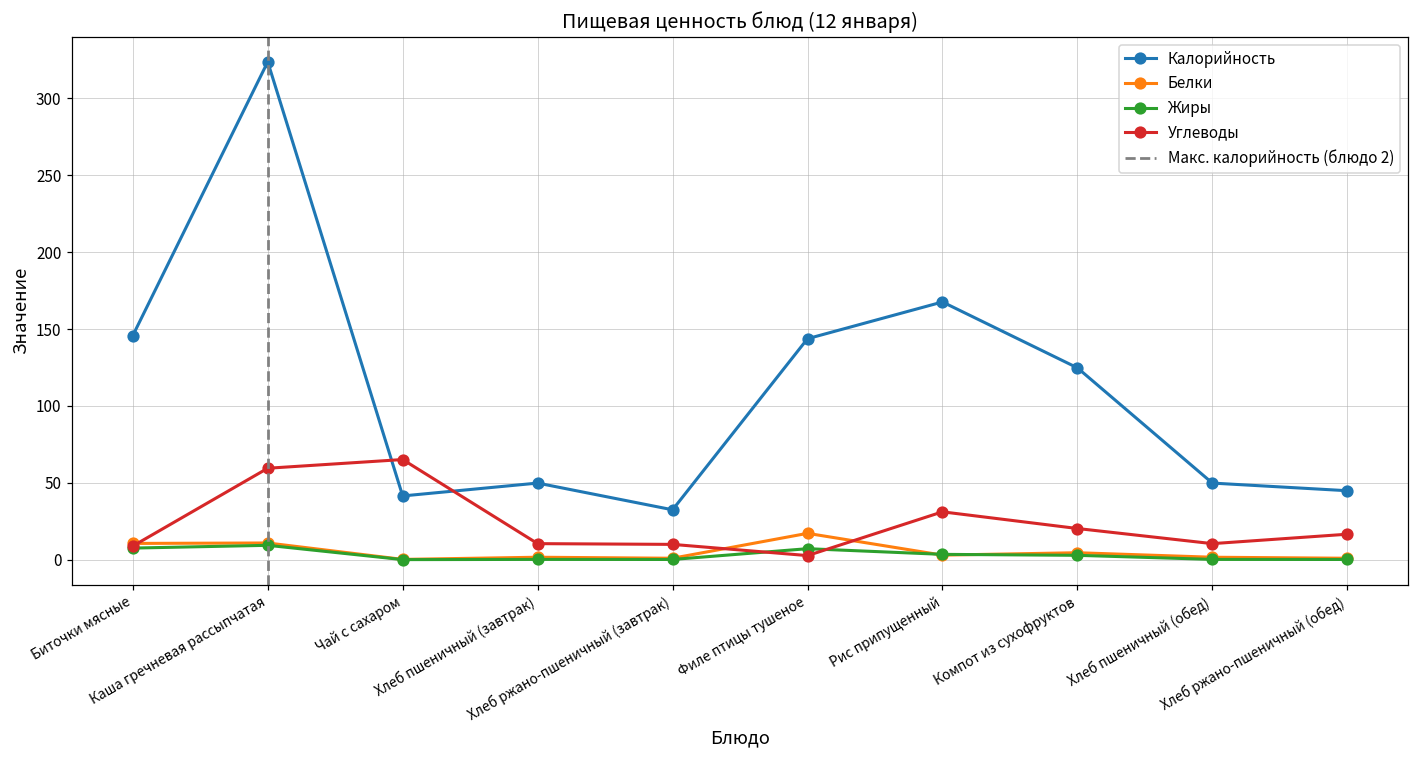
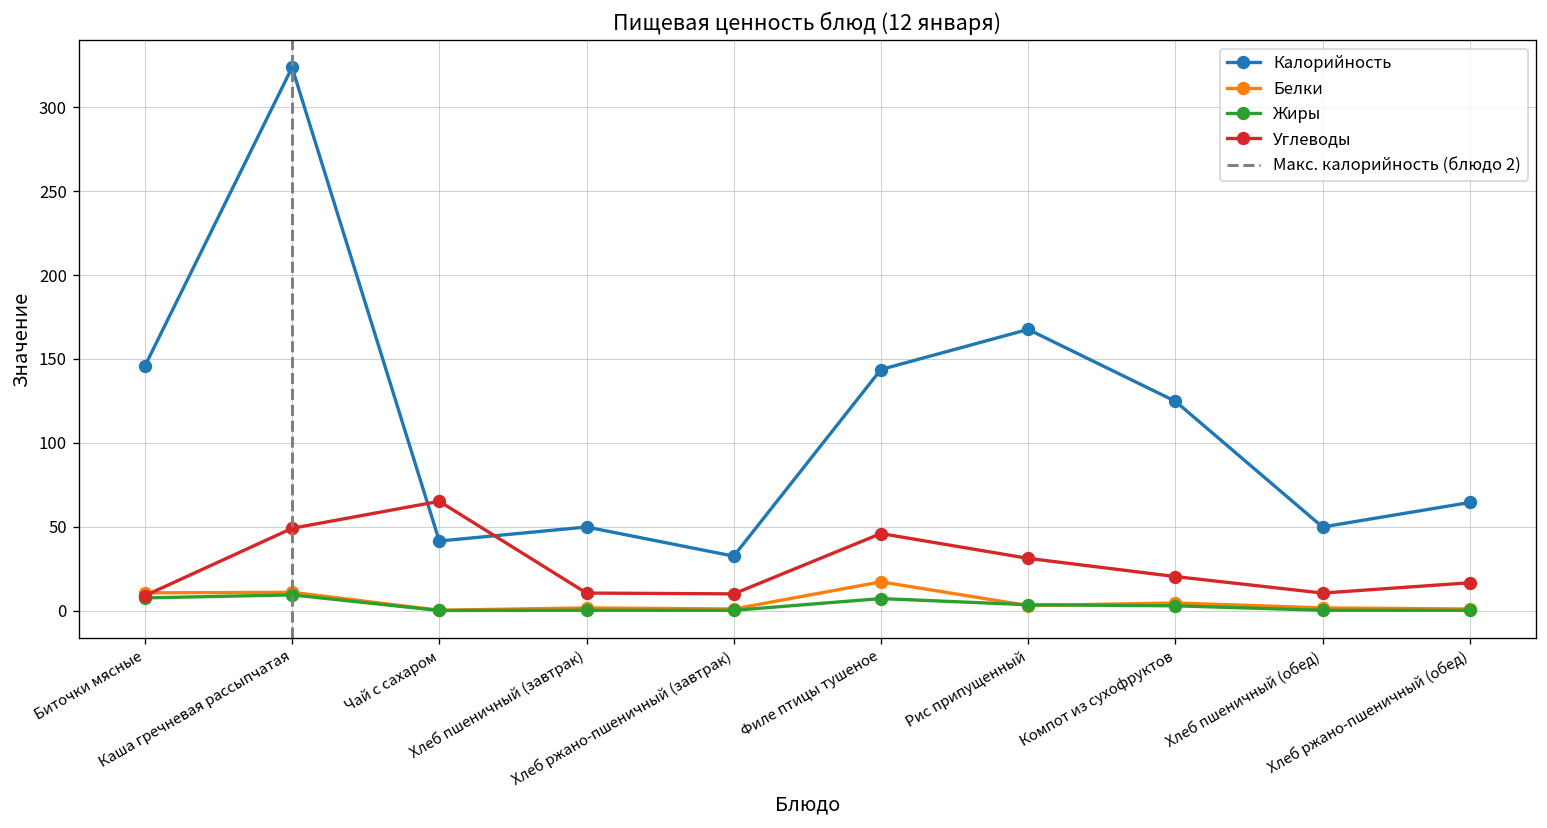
Углеводы, Каша гречневая рассыпчатая: 59 -> 49
Углеводы, Филе птицы тушеное: 3 -> 46
Калорийность, Хлеб ржано-пшеничный (обед): 45 -> 64
